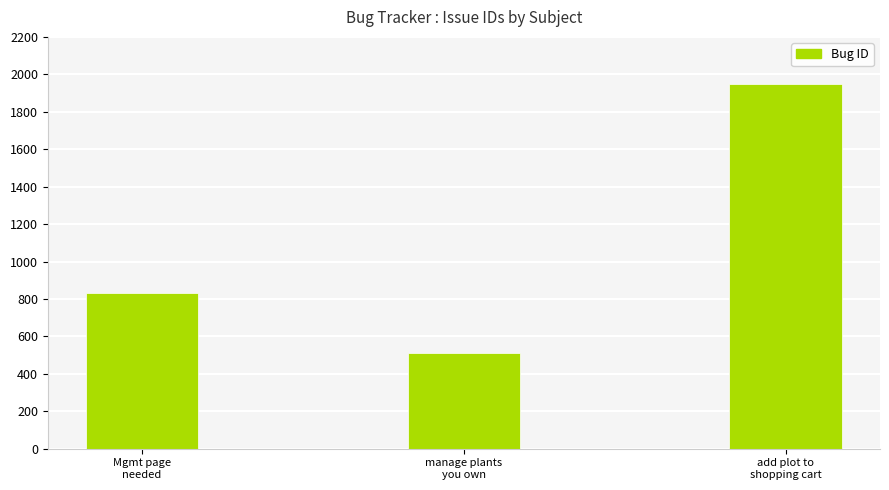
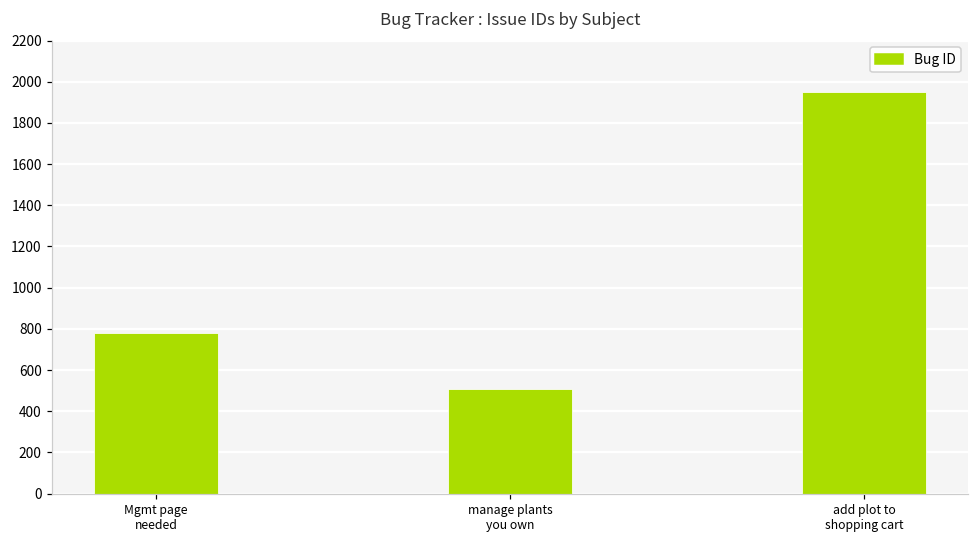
Mgmt page needed: 830 -> 780
